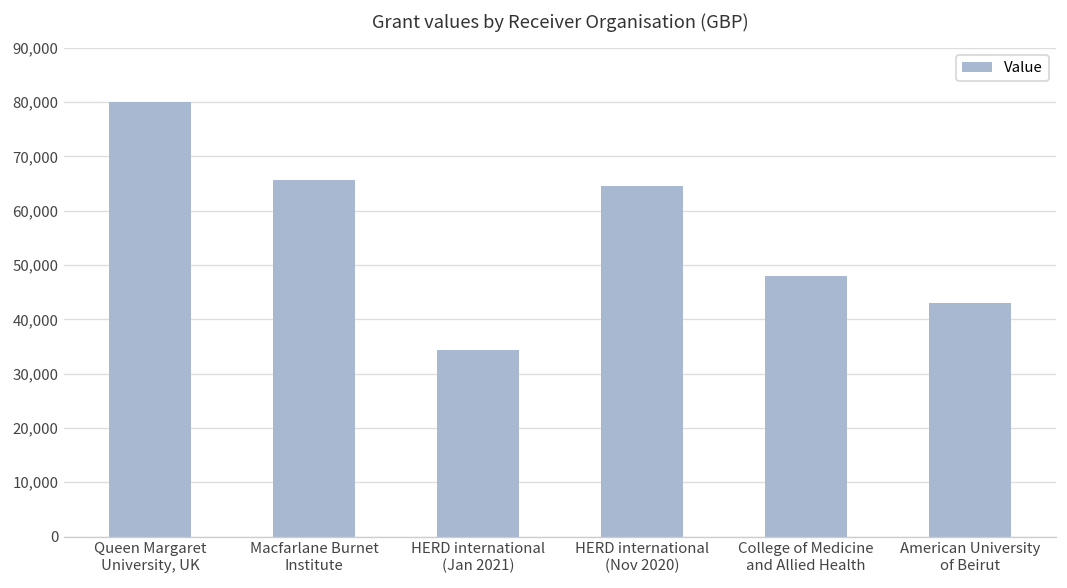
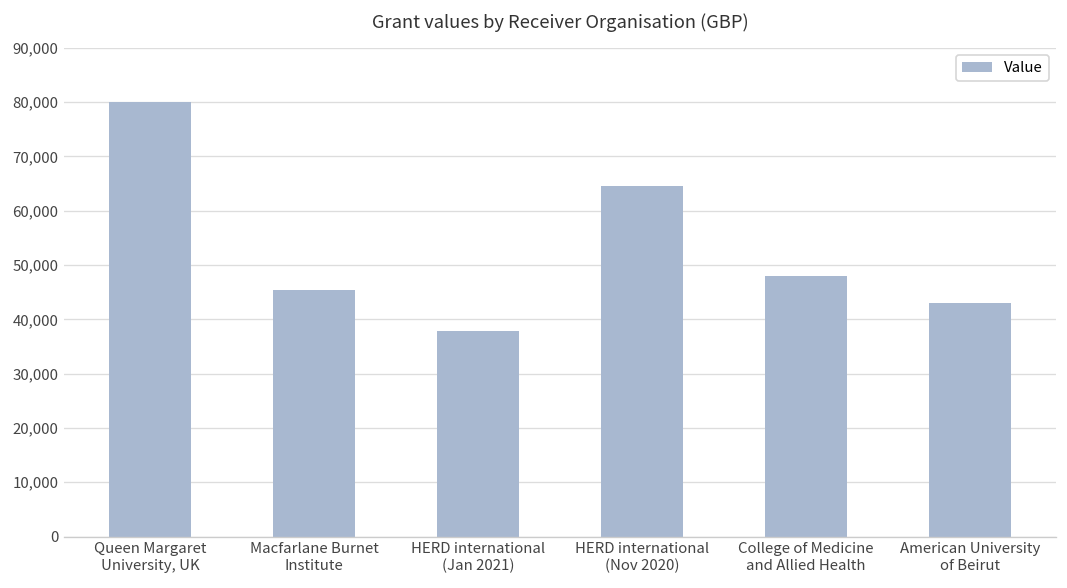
Macfarlane Burnet Institute: 66,000 -> 45,000
HERD international (Jan 2021): 34,000 -> 38,000
